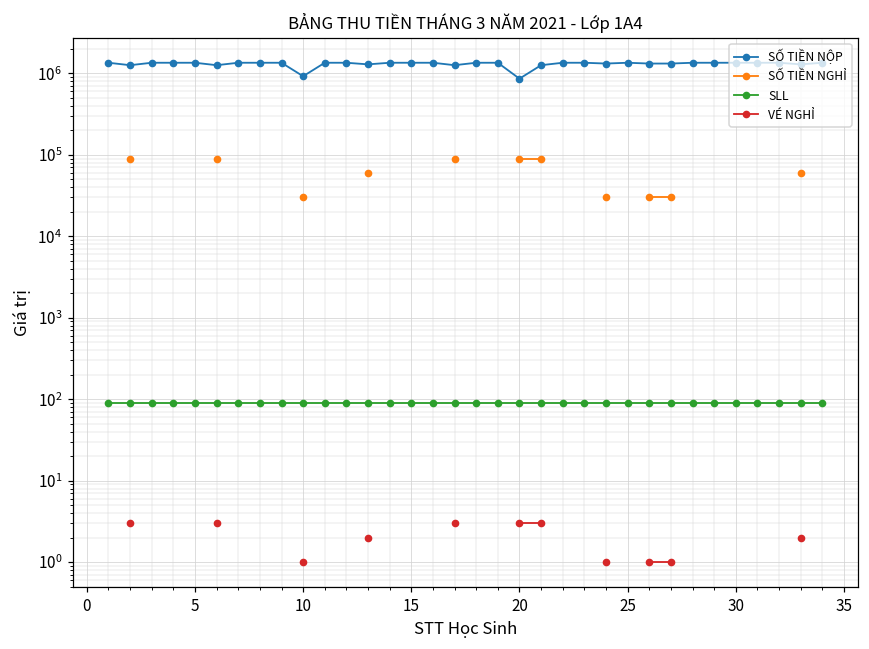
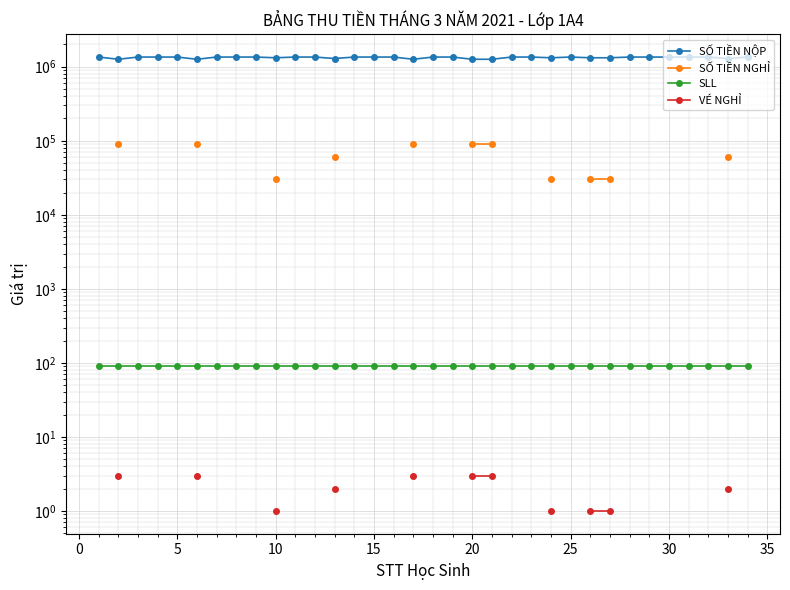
SỐ TIỀN NỘP, 10: 900000 -> 1300000
SỐ TIỀN NỘP, 20: 900000 -> 1300000
